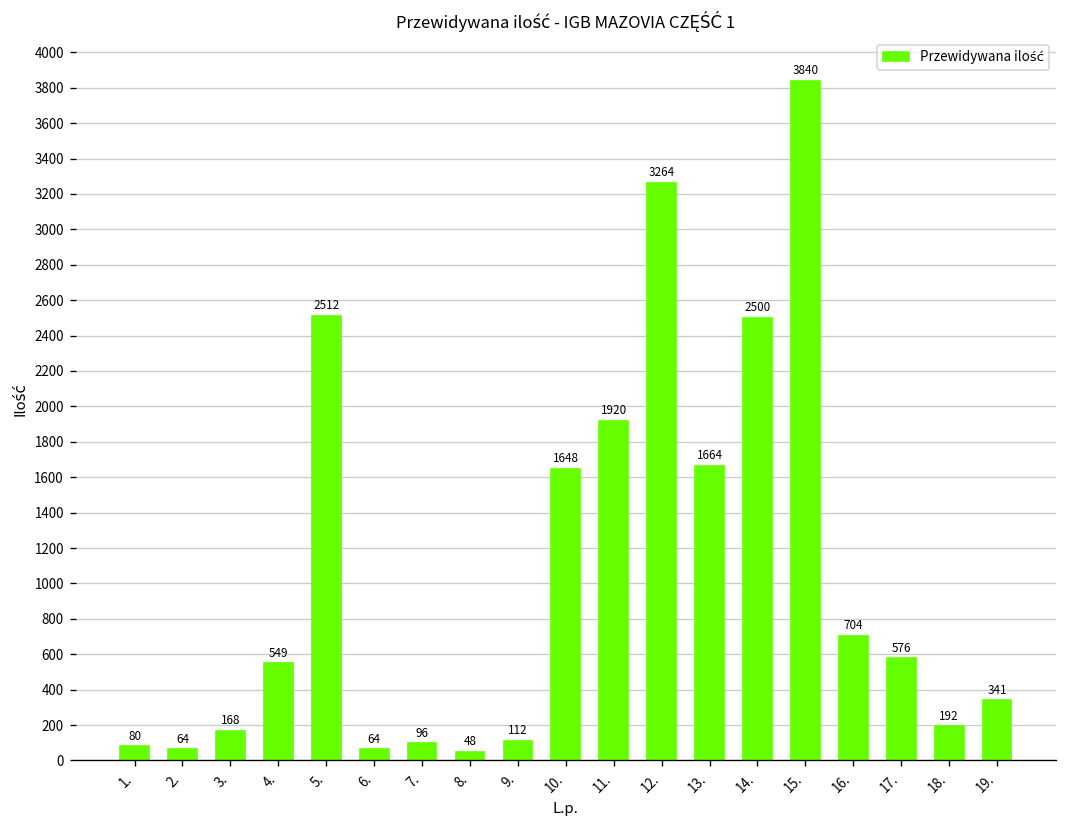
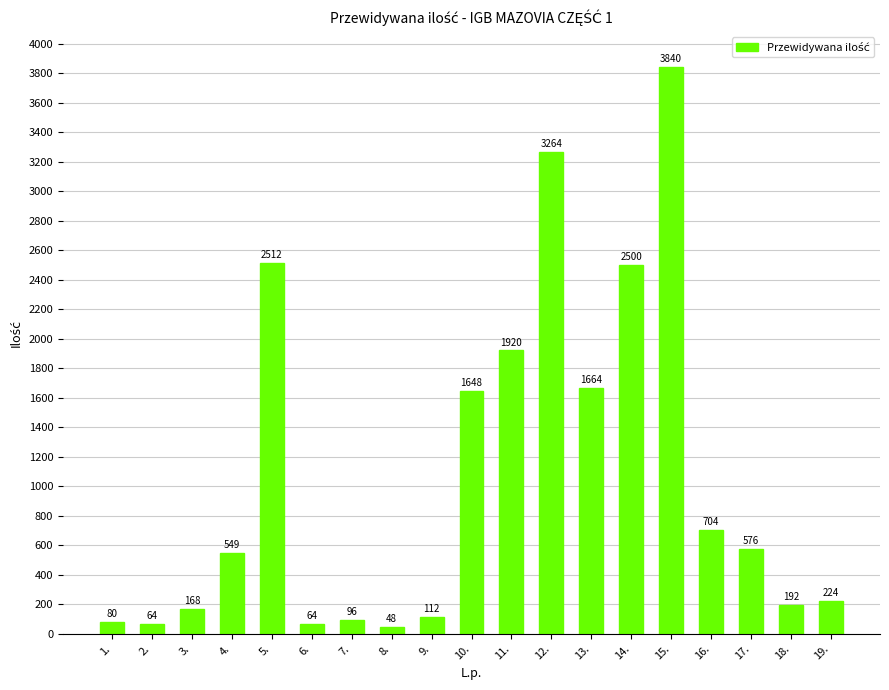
19.: 341 -> 224
